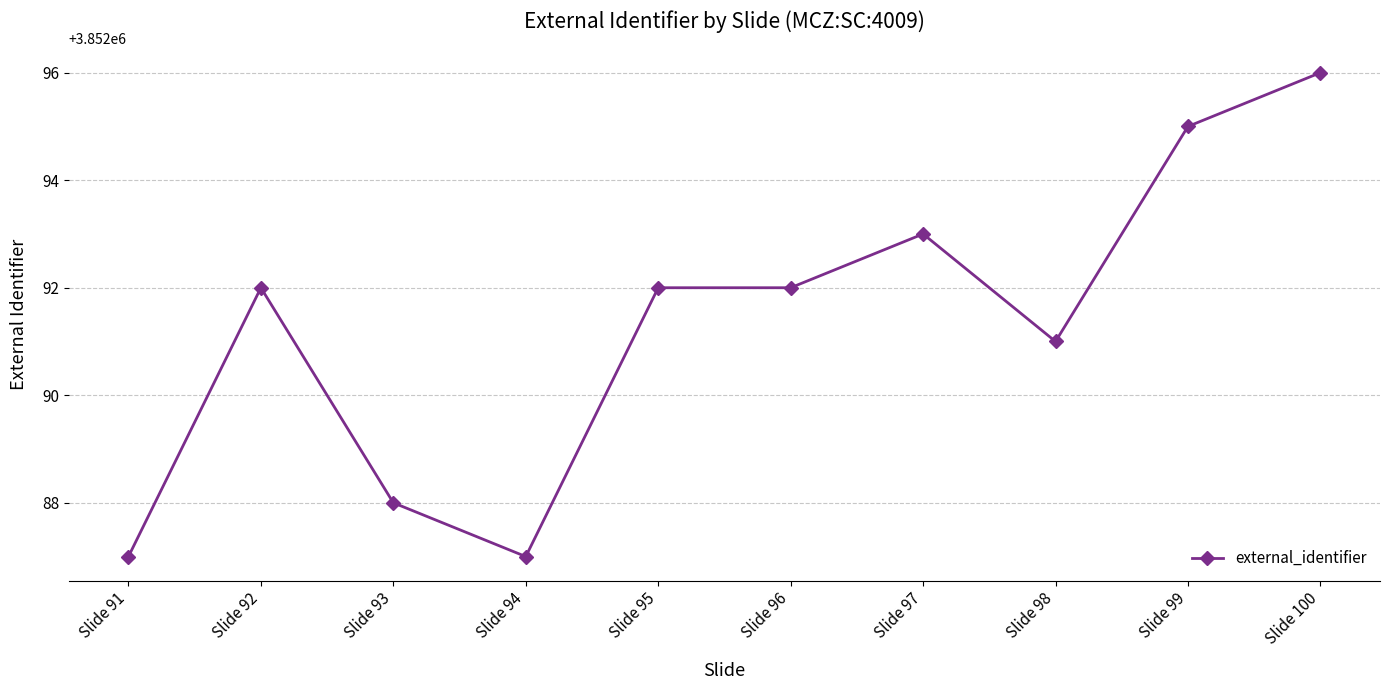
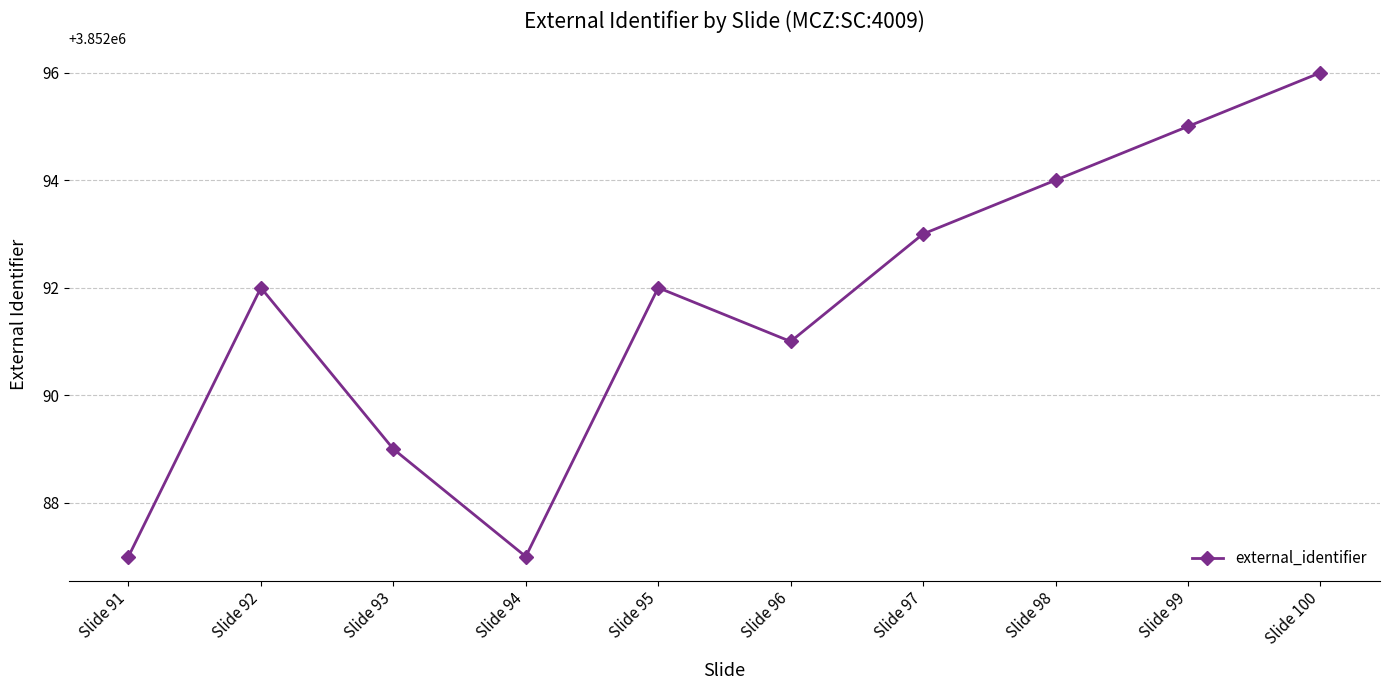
Slide 93: 3852088 -> 3852089
Slide 96: 3852092 -> 3852091
Slide 98: 3852091 -> 3852094
